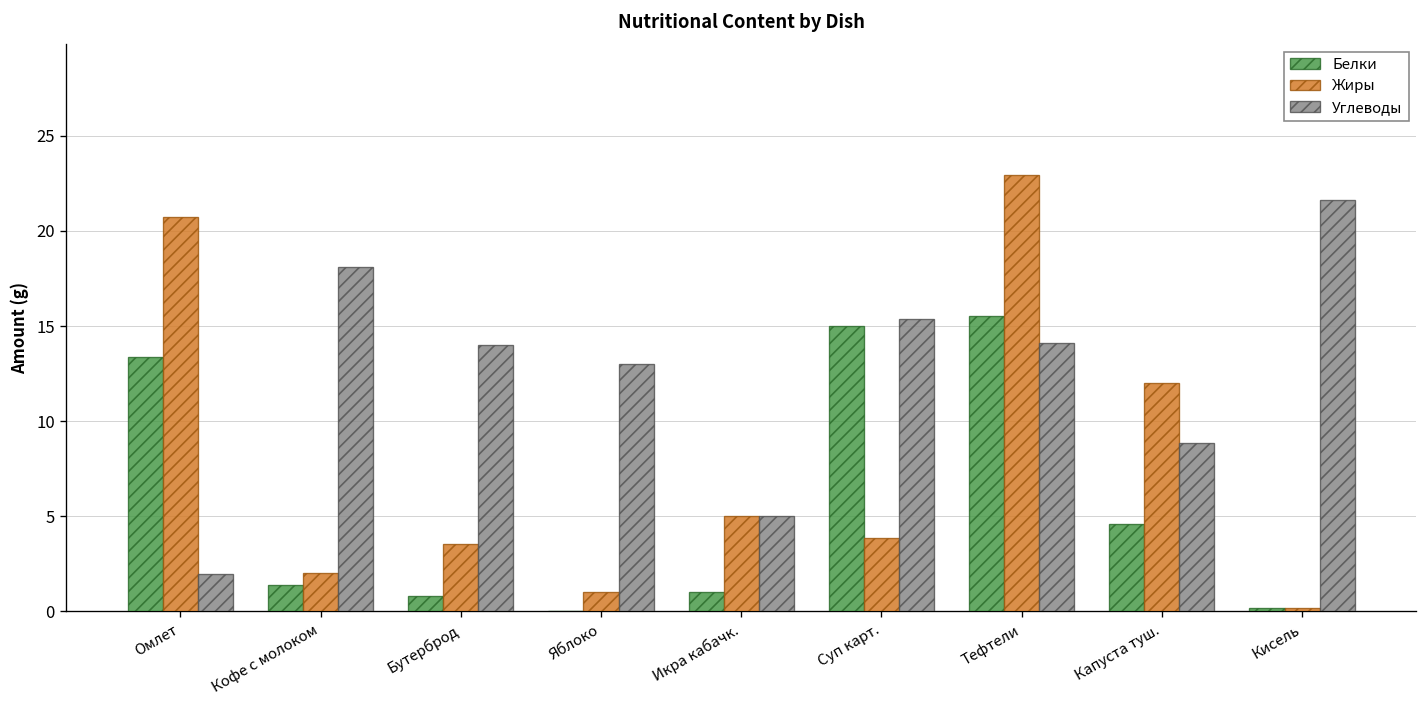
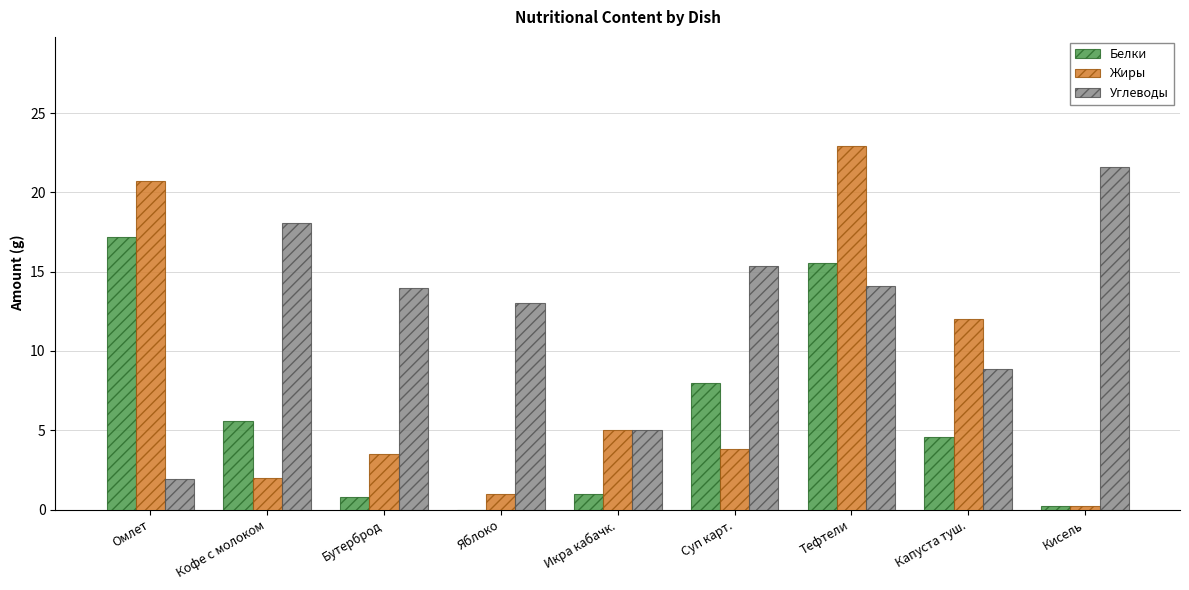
Белки, Омлет: 13.4 -> 17.2
Белки, Кофе с молоком: 1.4 -> 5.6
Белки, Суп карт.: 15 -> 8
